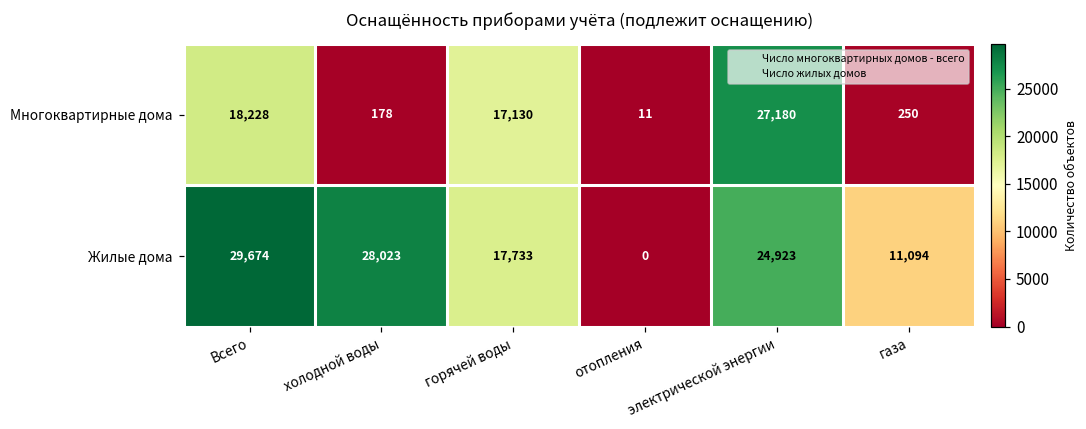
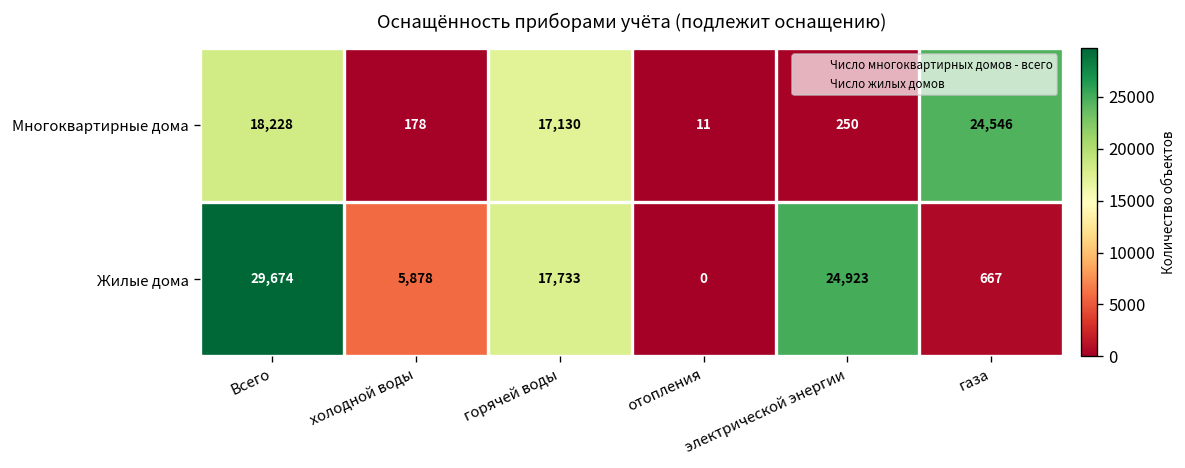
Многоквартирные дома, электрической энергии: 27,180 -> 250
Многоквартирные дома, газа: 250 -> 24,546
Жилые дома, холодной воды: 28,023 -> 5,878
Жилые дома, газа: 11,094 -> 667
